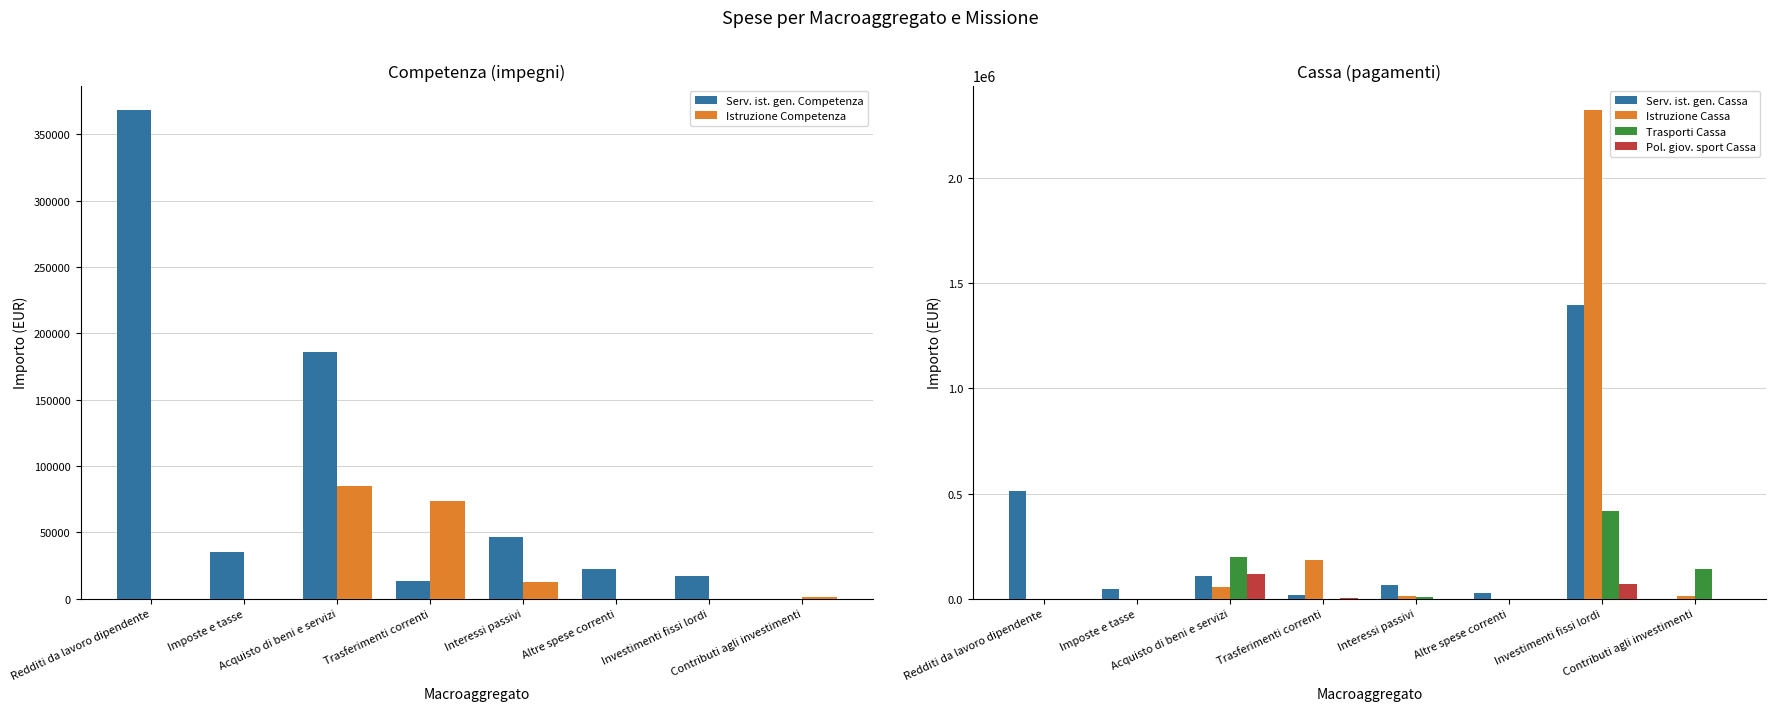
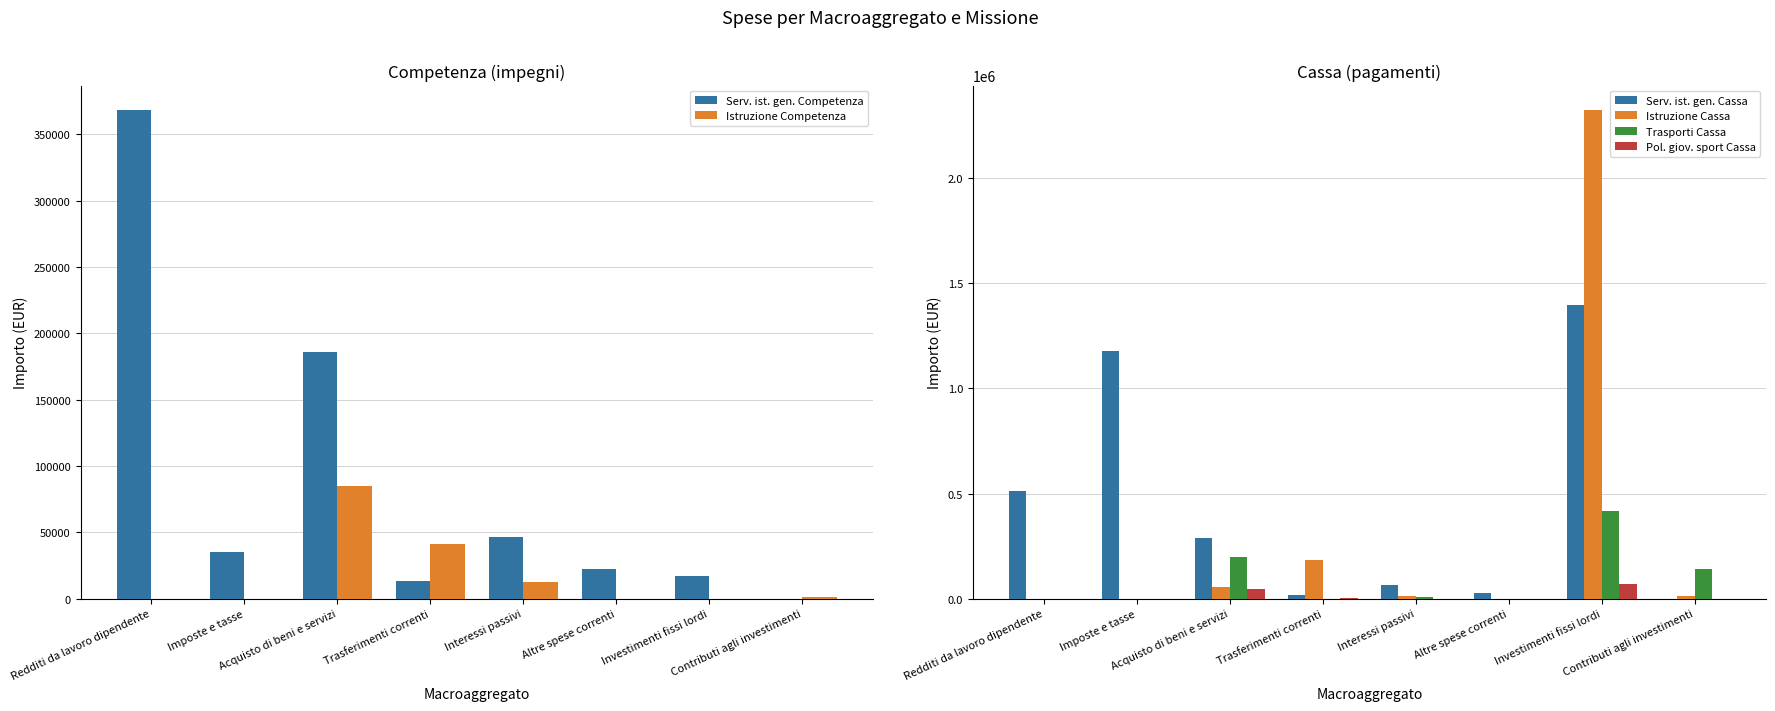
Competenza (impegni), Istruzione Competenza, Trasferimenti correnti: 73000 -> 41000
Cassa (pagamenti), Serv. ist. gen. Cassa, Imposte e tasse: 50000 -> 1180000
Cassa (pagamenti), Serv. ist. gen. Cassa, Acquisto di beni e servizi: 110000 -> 290000
Cassa (pagamenti), Pol. giov. sport Cassa, Acquisto di beni e servizi: 120000 -> 50000
